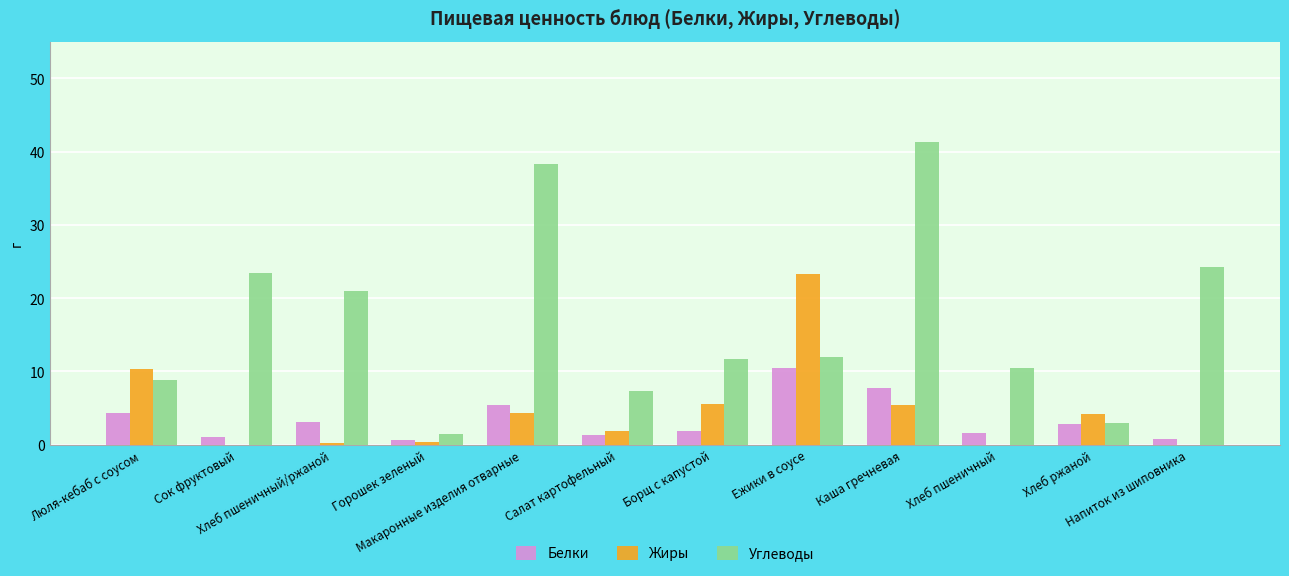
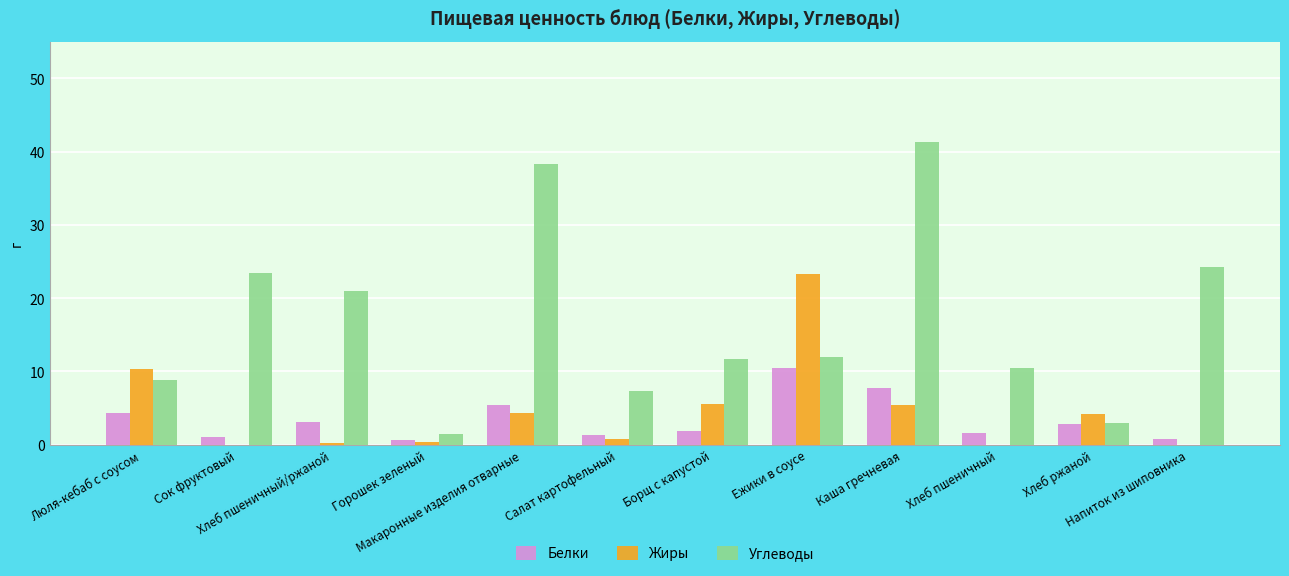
Жиры, Салат картофельный: 2 -> 1
